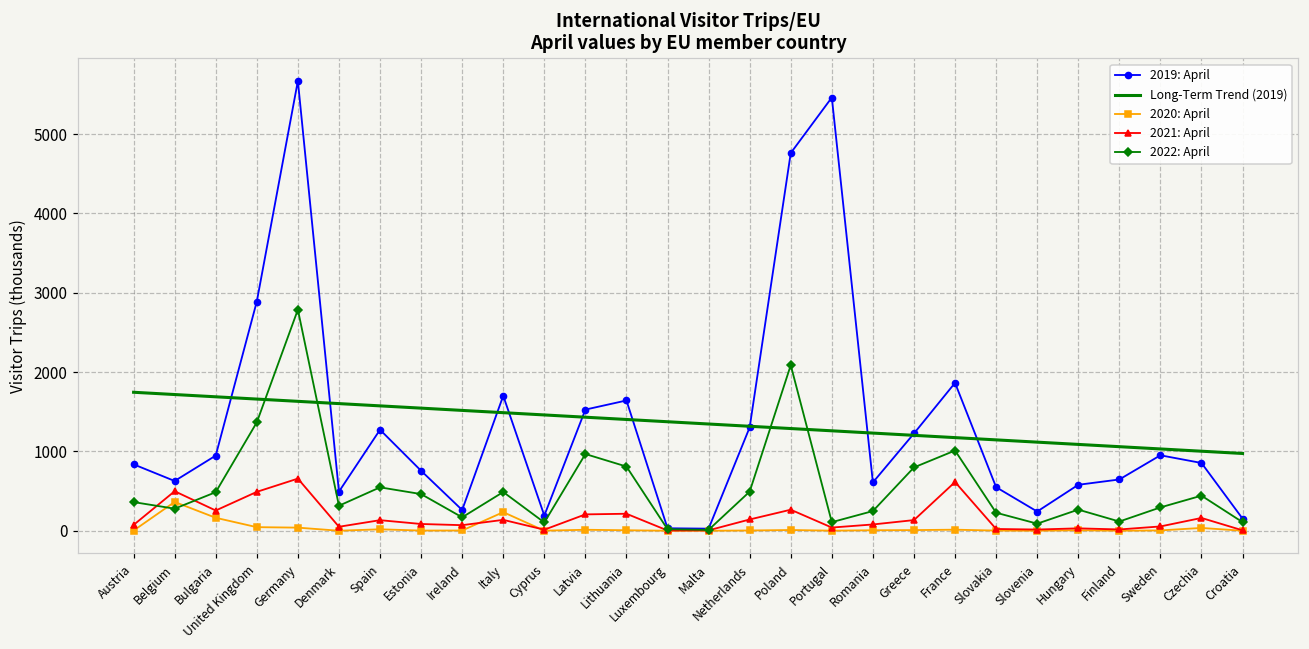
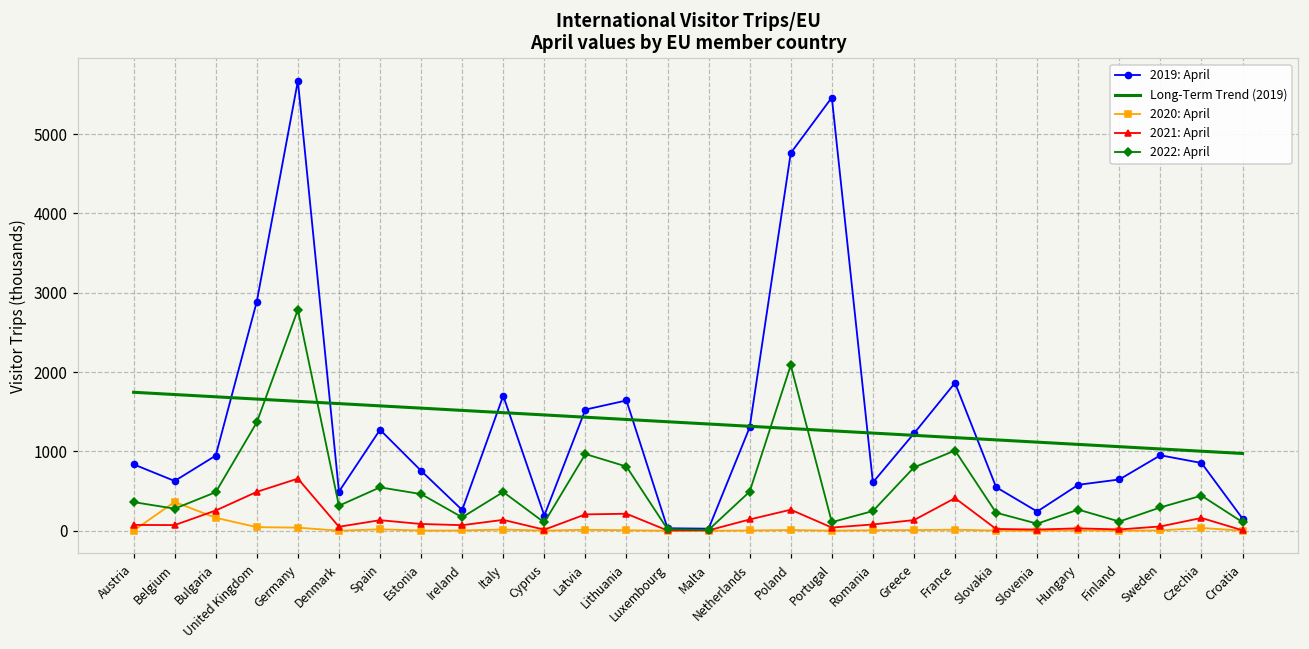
2021: April, Belgium: 500 -> 100
2020: April, Italy: 200 -> 0
2021: April, France: 600 -> 400
